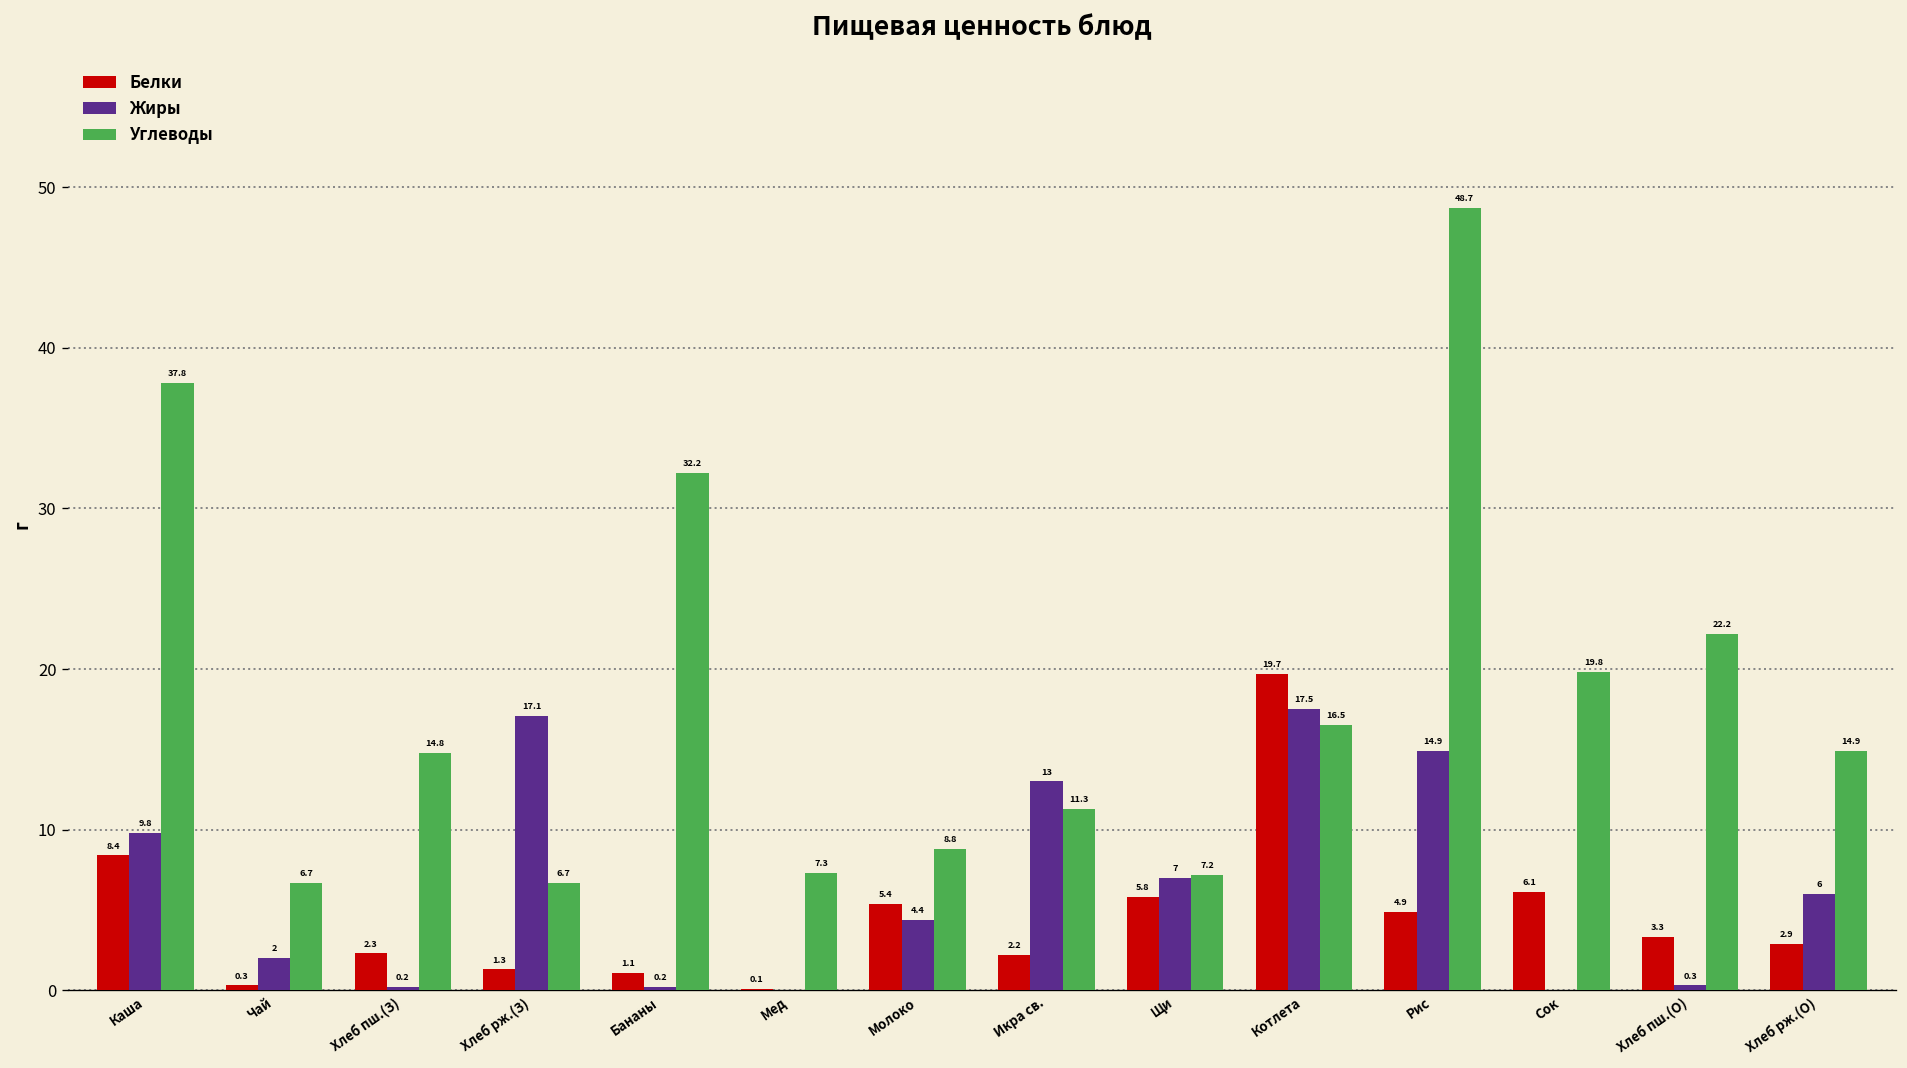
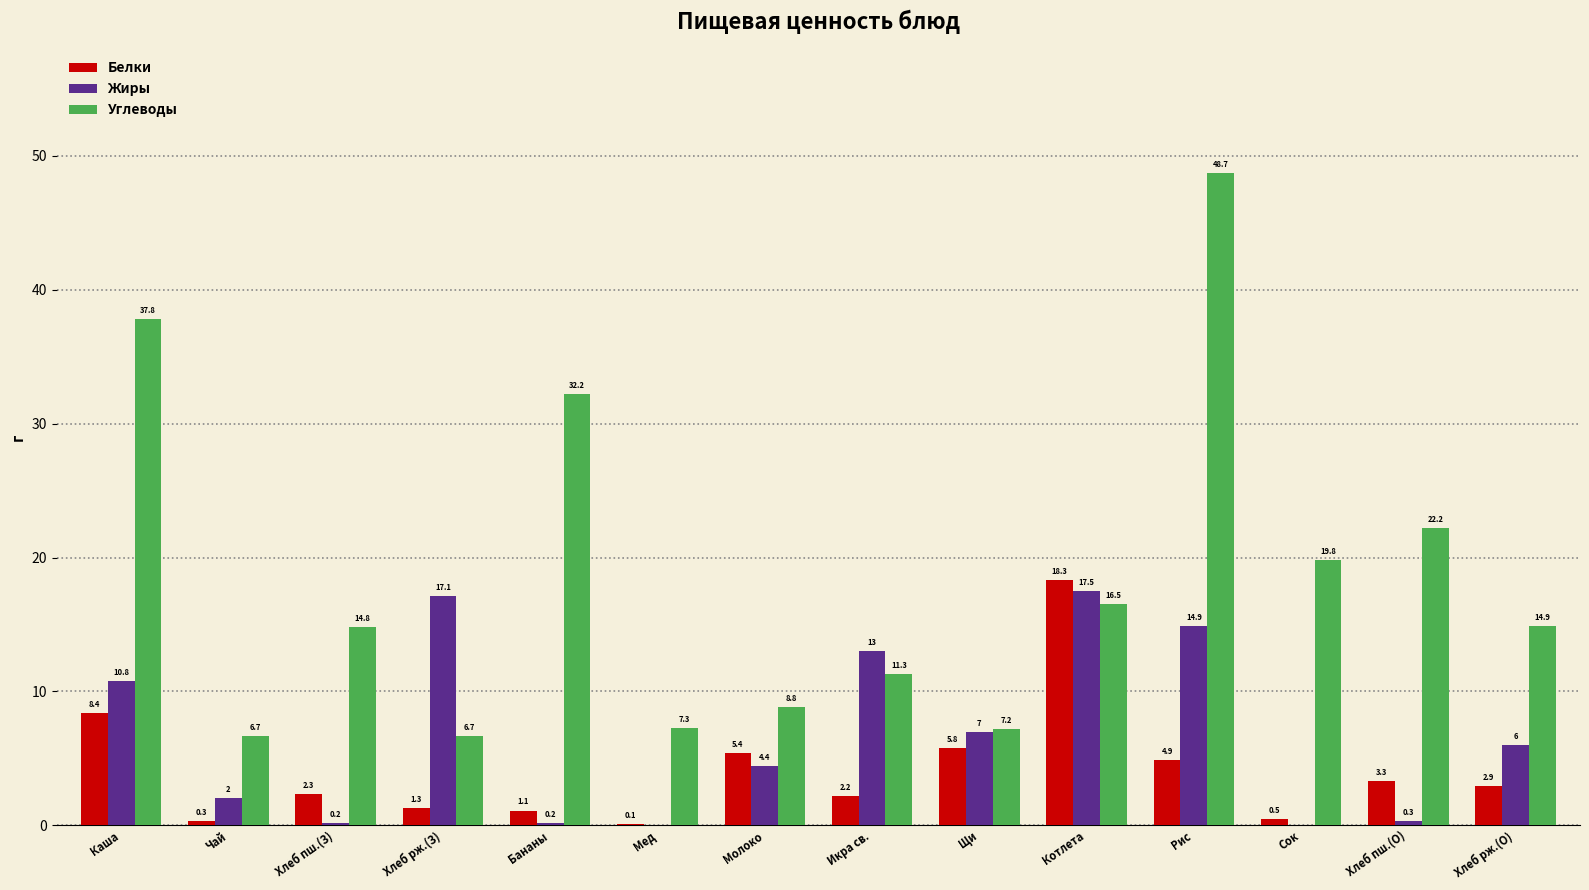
Жиры, Каша: 9.8 -> 10.8
Белки, Котлета: 19.7 -> 18.3
Белки, Сок: 6.1 -> 0.5
